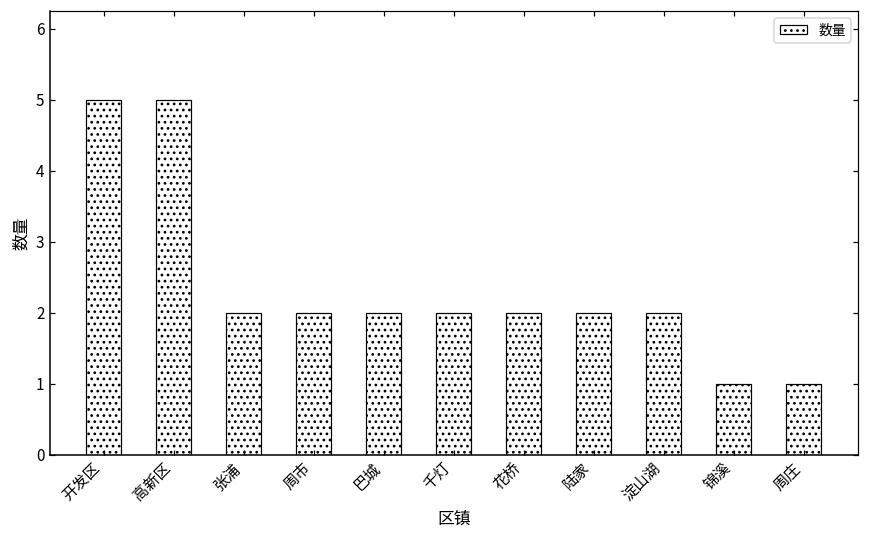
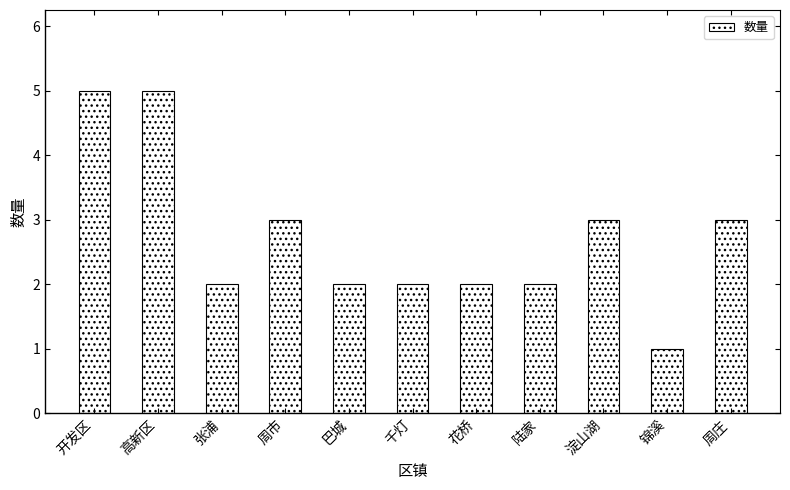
周市: 2 -> 3
淀山湖: 2 -> 3
周庄: 1 -> 3
